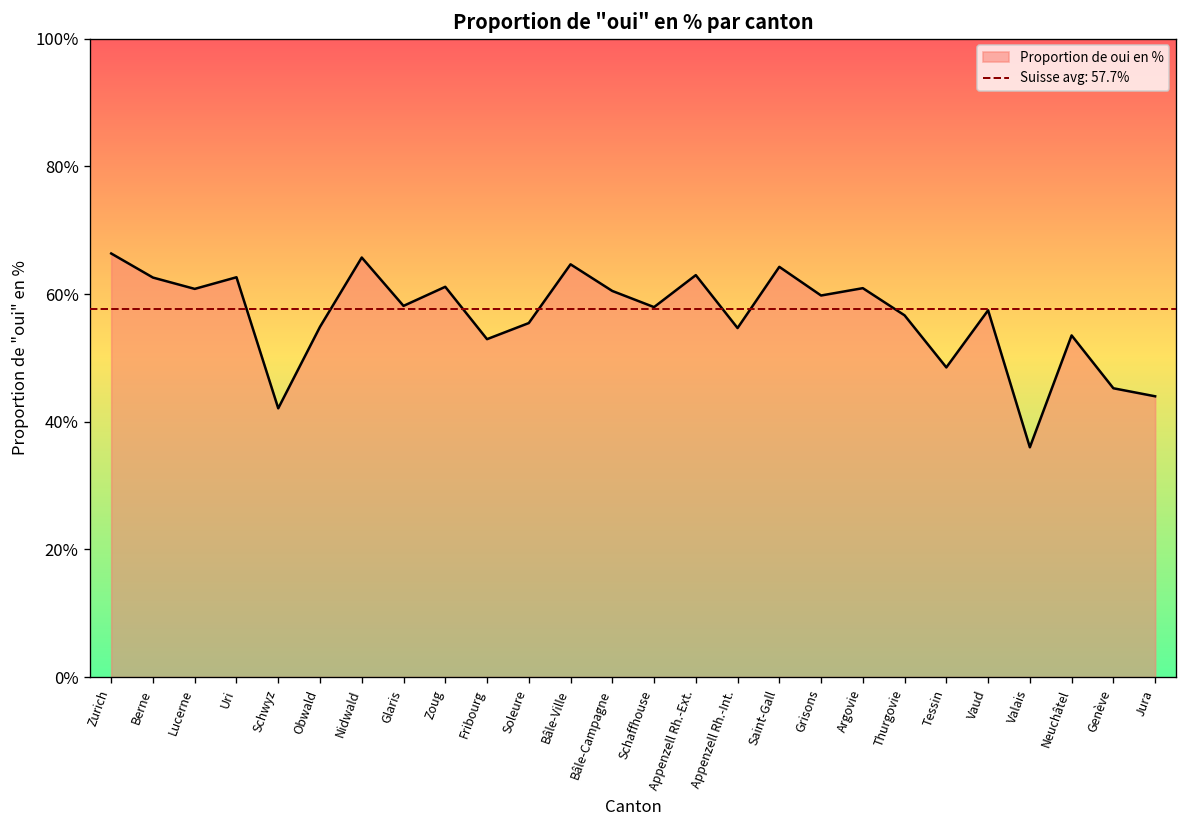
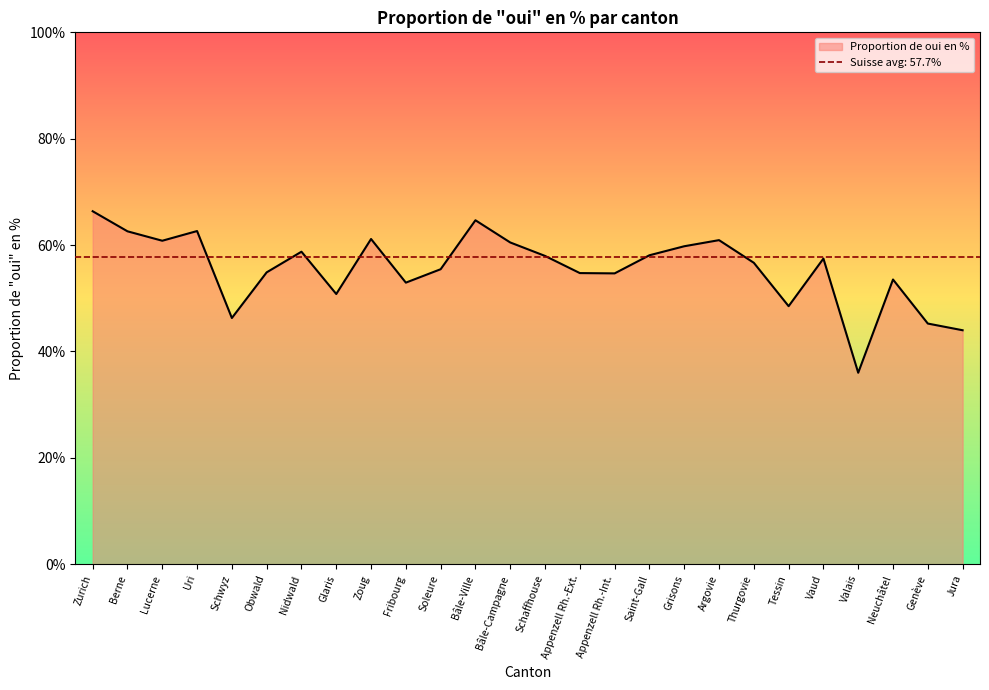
Schwyz: 42% -> 46%
Nidwald: 66% -> 59%
Glaris: 58% -> 51%
Appenzell Rh.-Ext.: 63% -> 55%
Saint-Gall: 64% -> 58%
